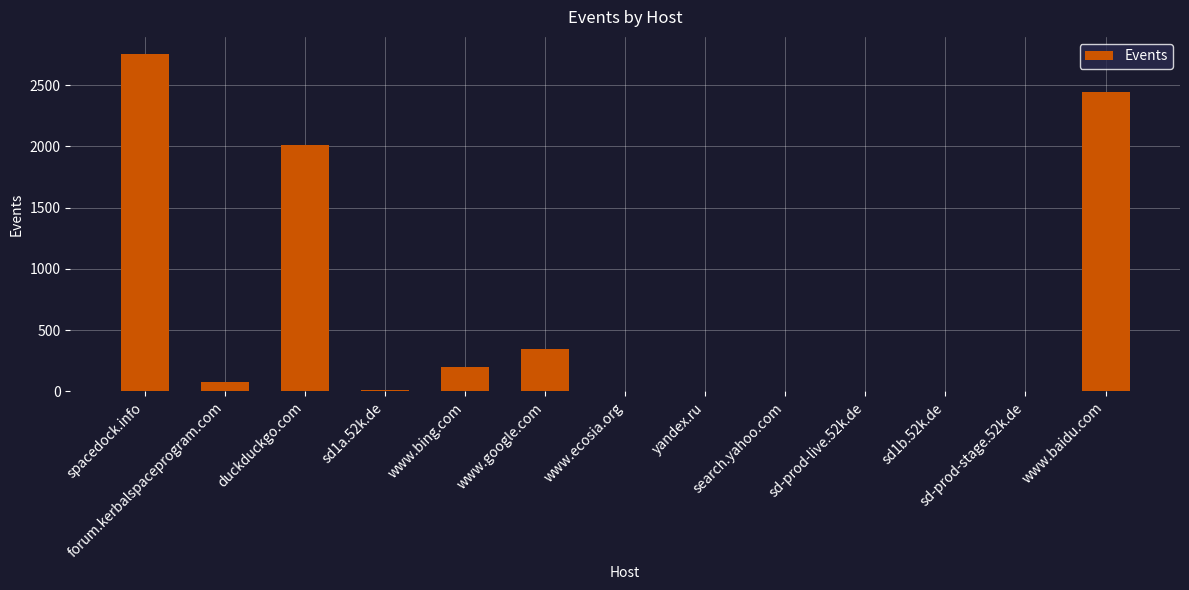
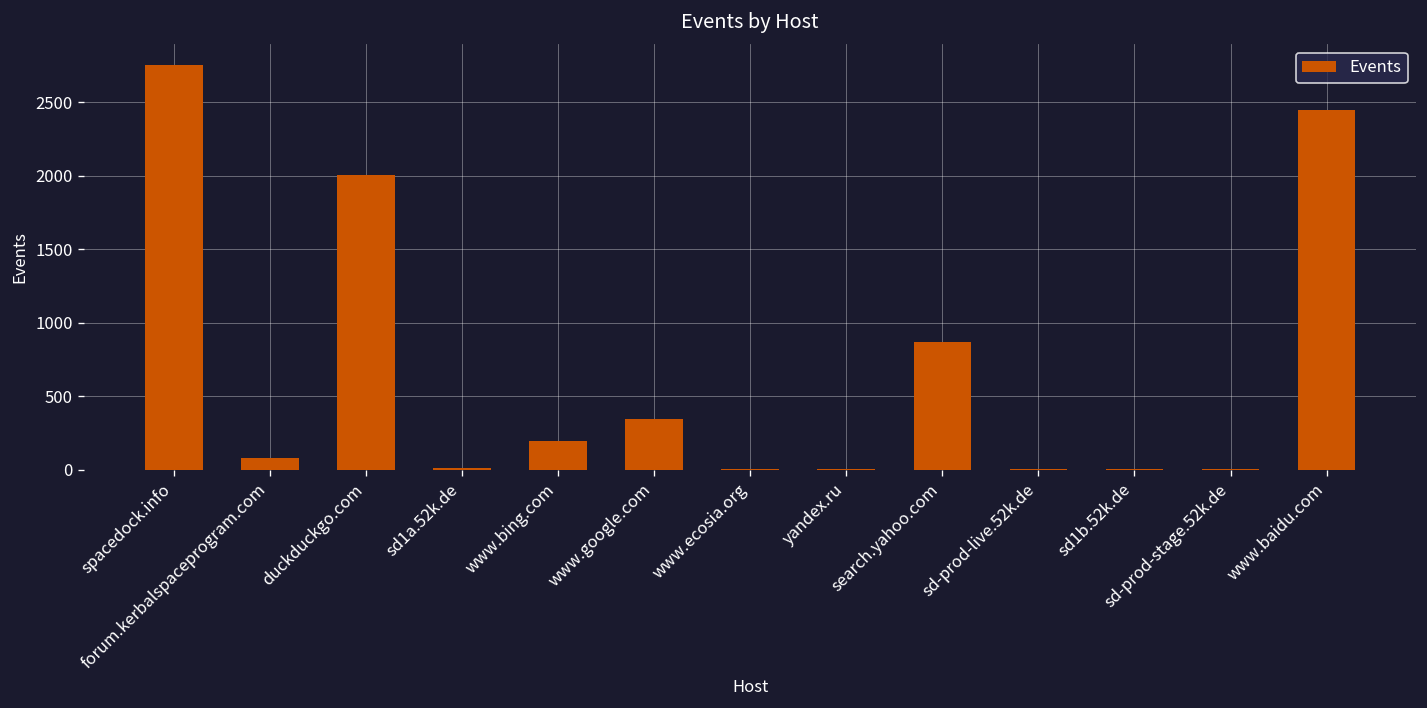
search.yahoo.com: 0 -> 870
